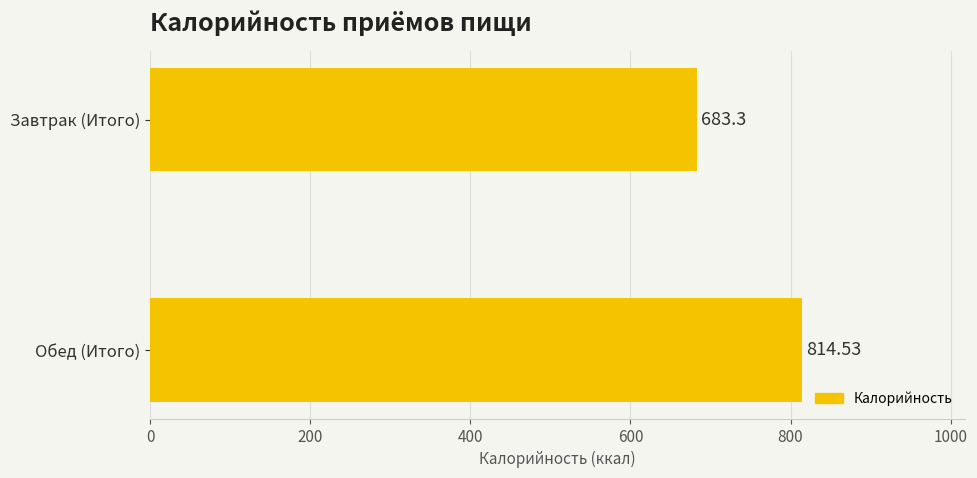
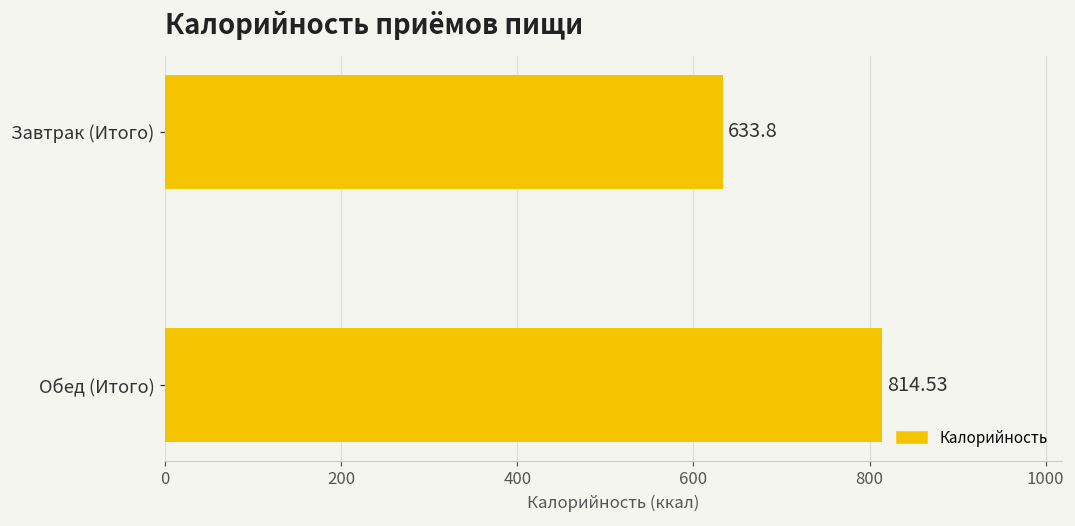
Завтрак (Итого): 683.3 -> 633.8
